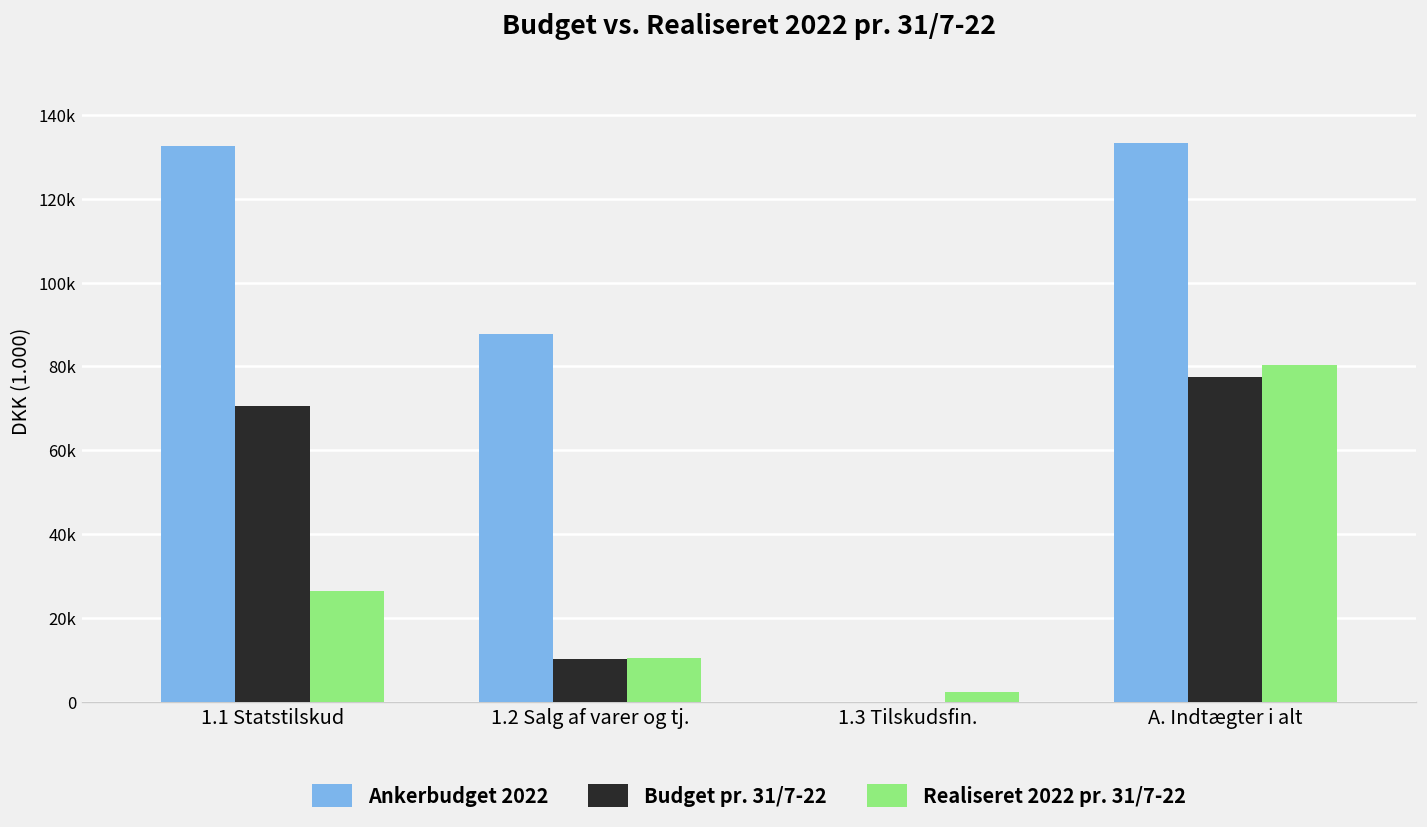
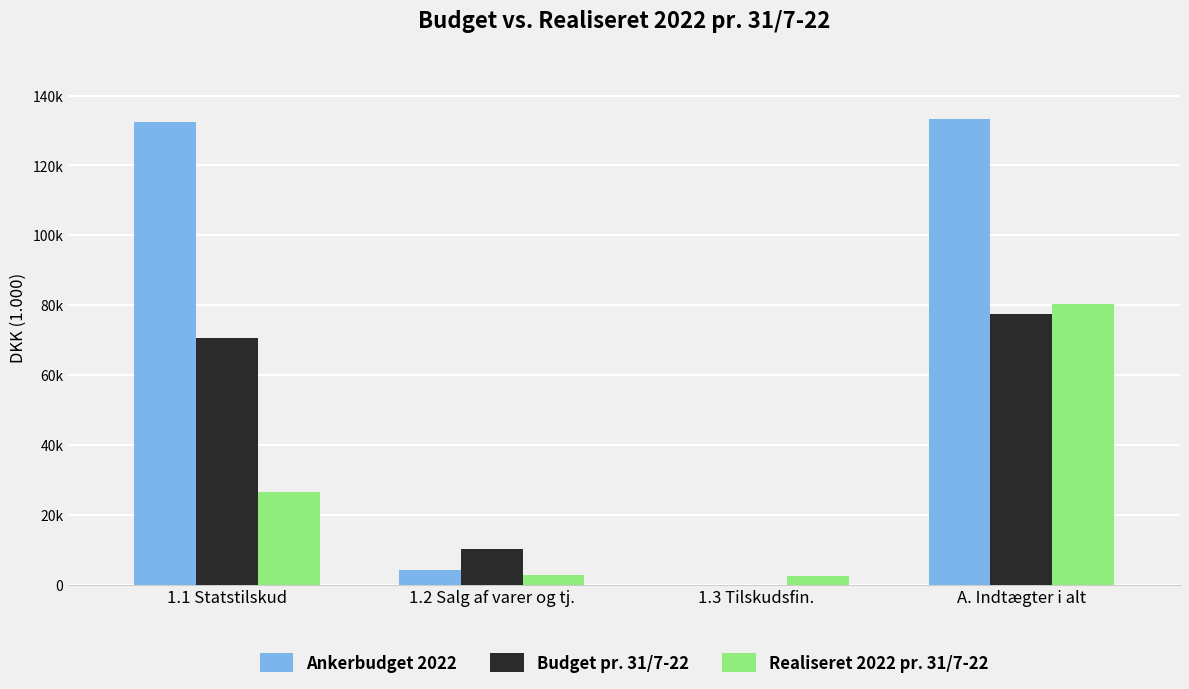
Ankerbudget 2022, 1.2 Salg af varer og tj.: 88000 -> 4000
Realiseret 2022 pr. 31/7-22, 1.2 Salg af varer og tj.: 10000 -> 3000
